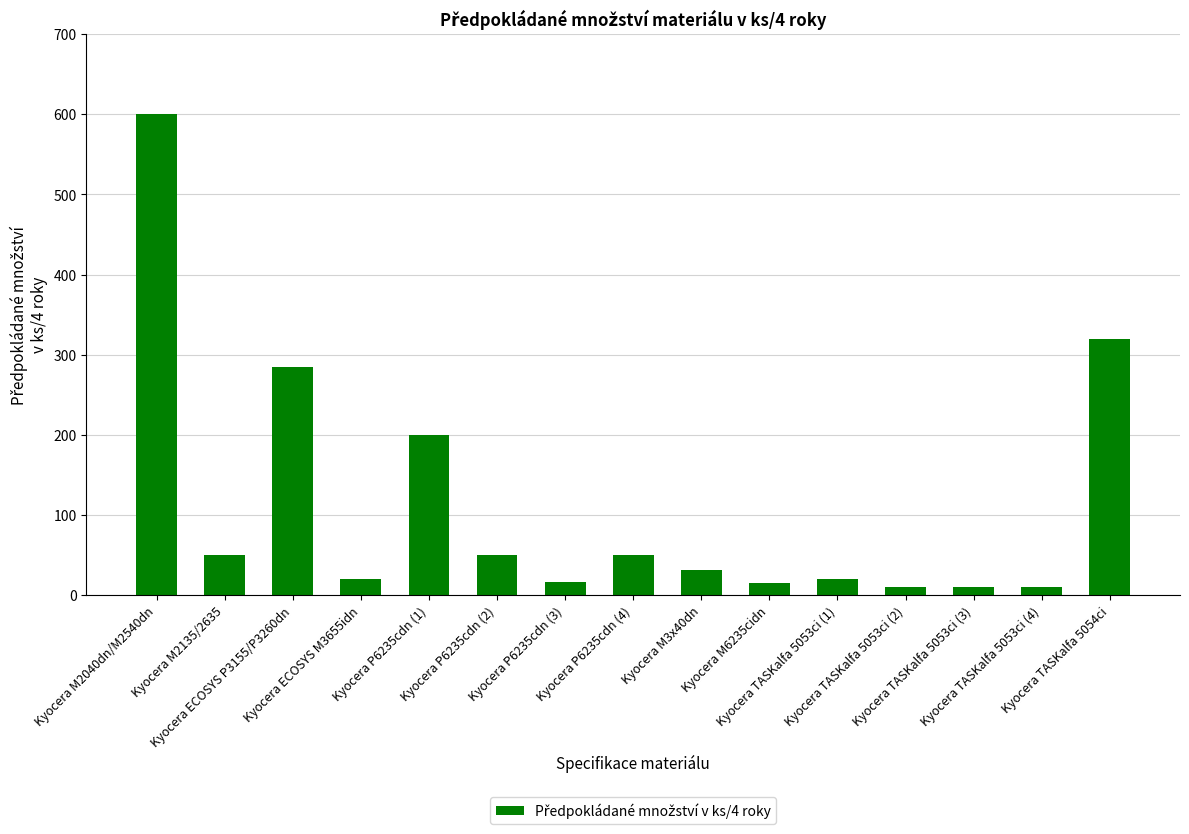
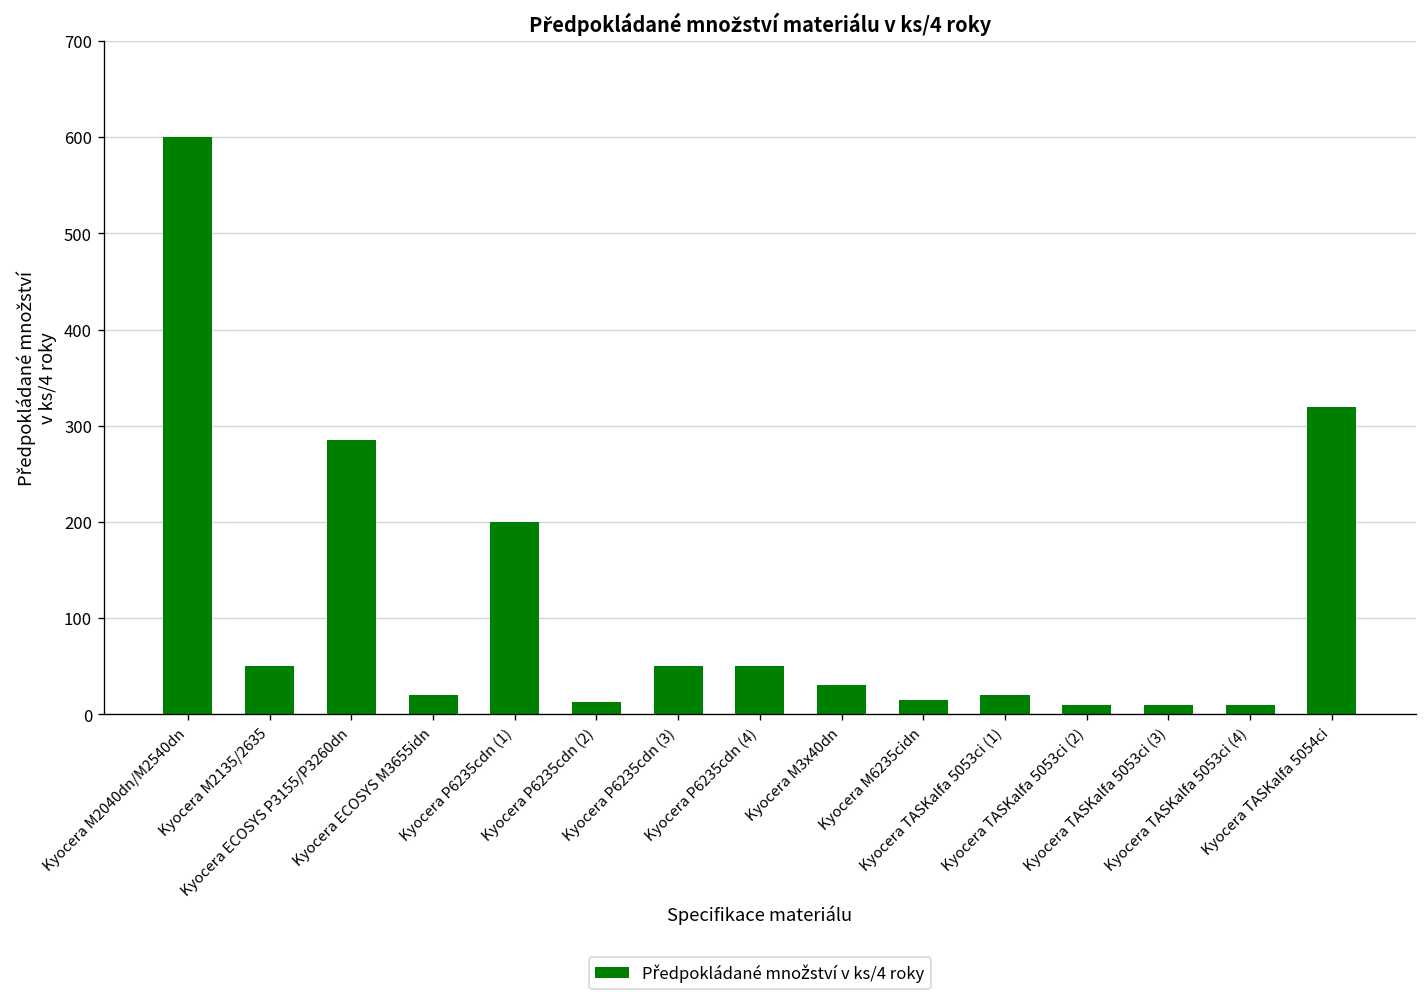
Kyocera P6235cdn (2): 50 -> 10
Kyocera P6235cdn (3): 20 -> 50
